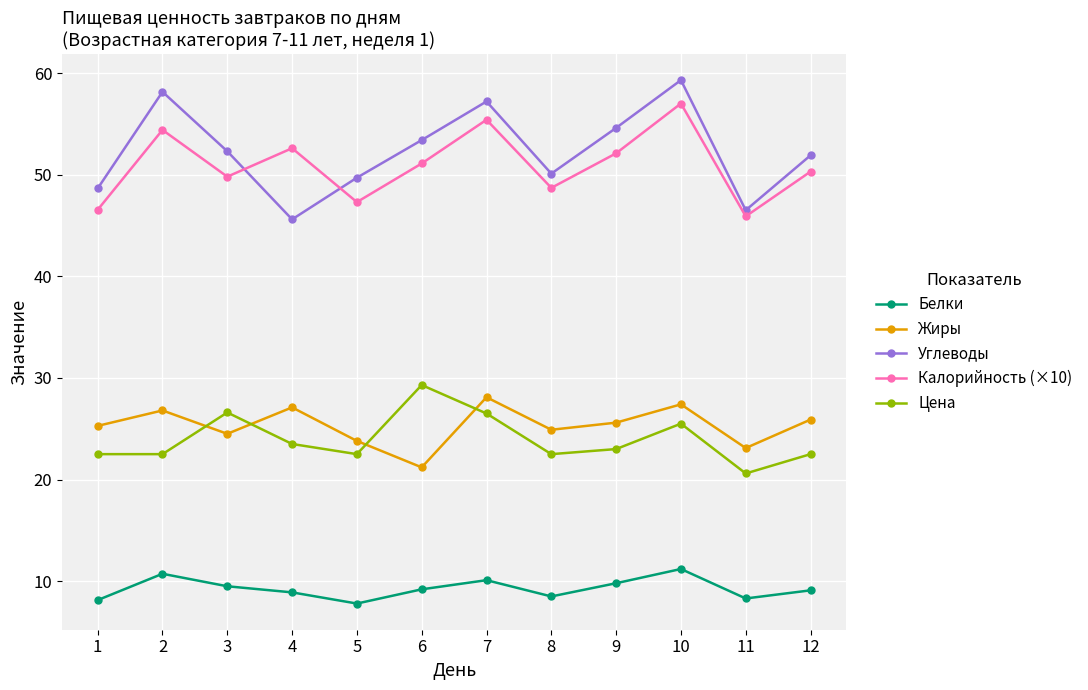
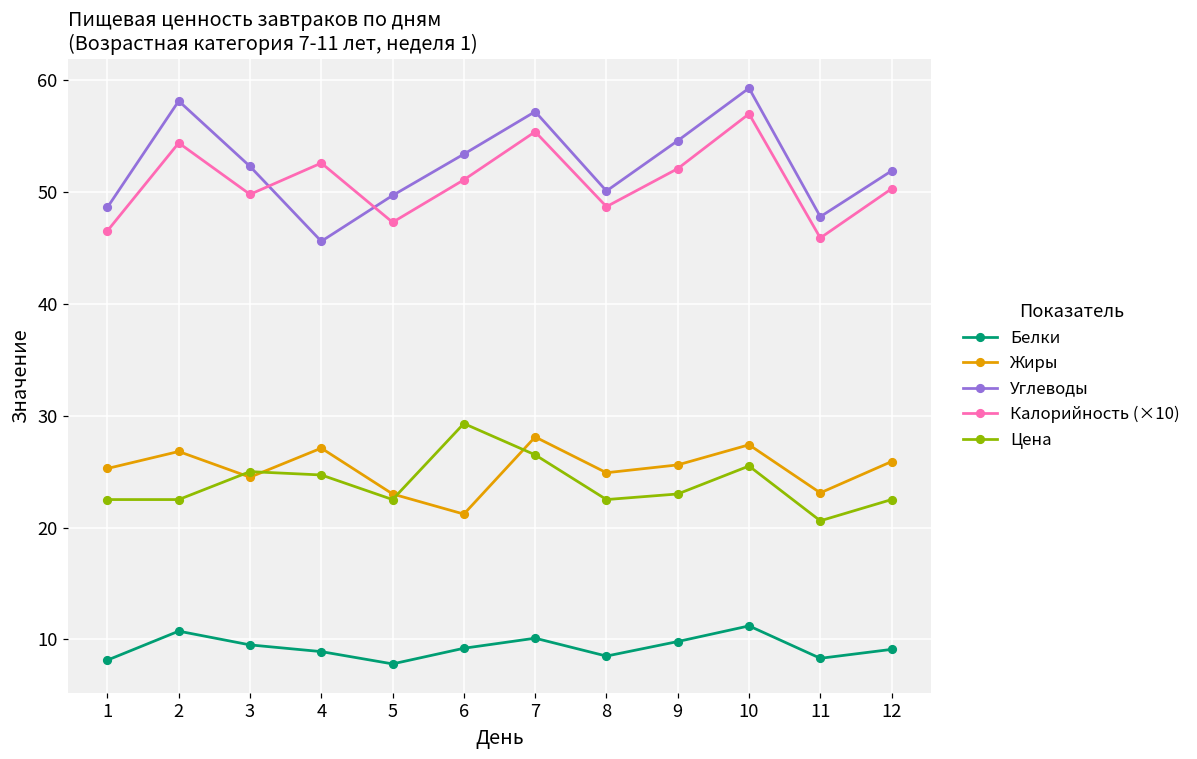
Цена, 3: 26.6 -> 25.0
Цена, 4: 23.5 -> 24.7
Жиры, 5: 23.8 -> 23.0
Углеводы, 11: 46.5 -> 47.8
